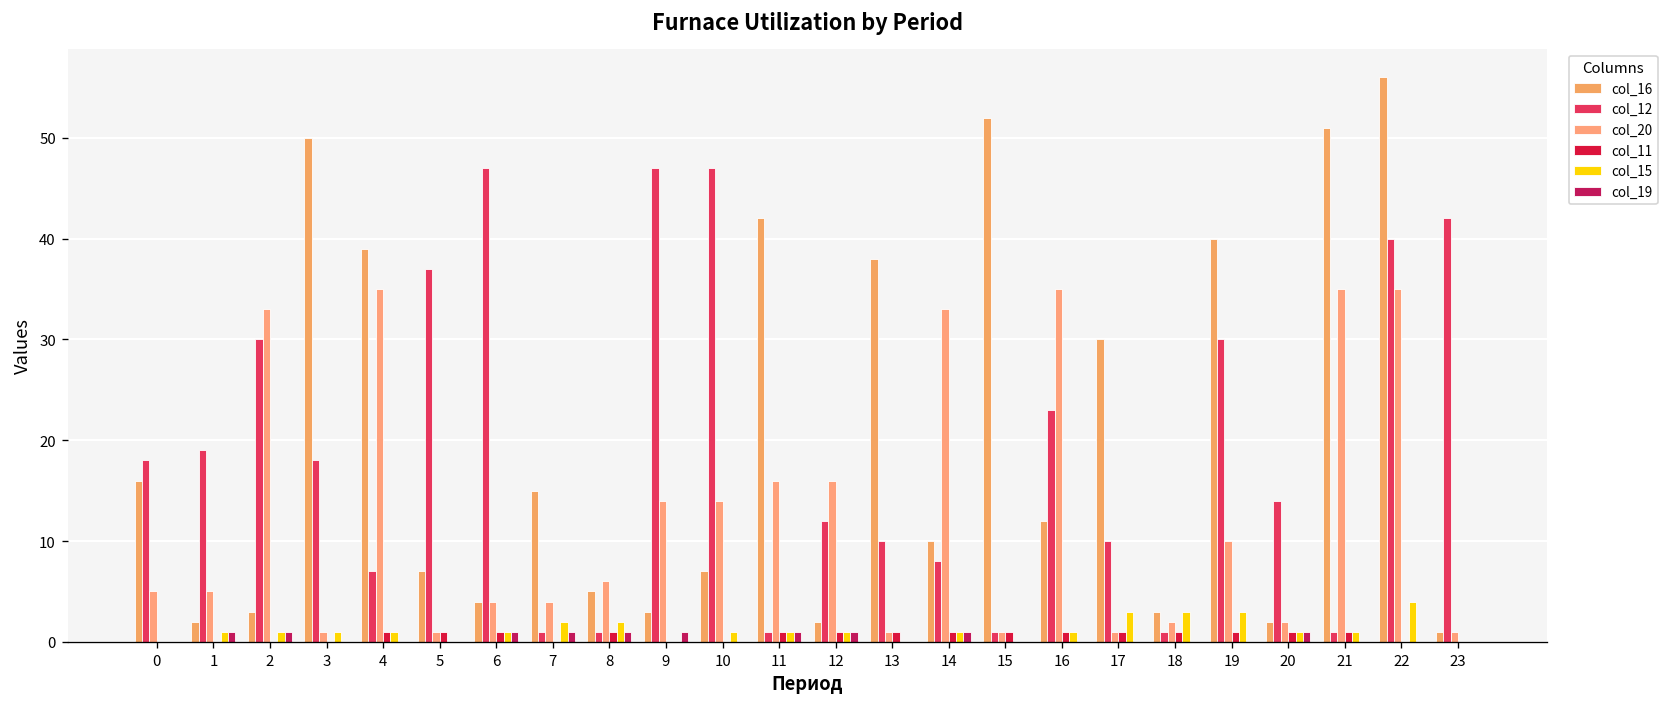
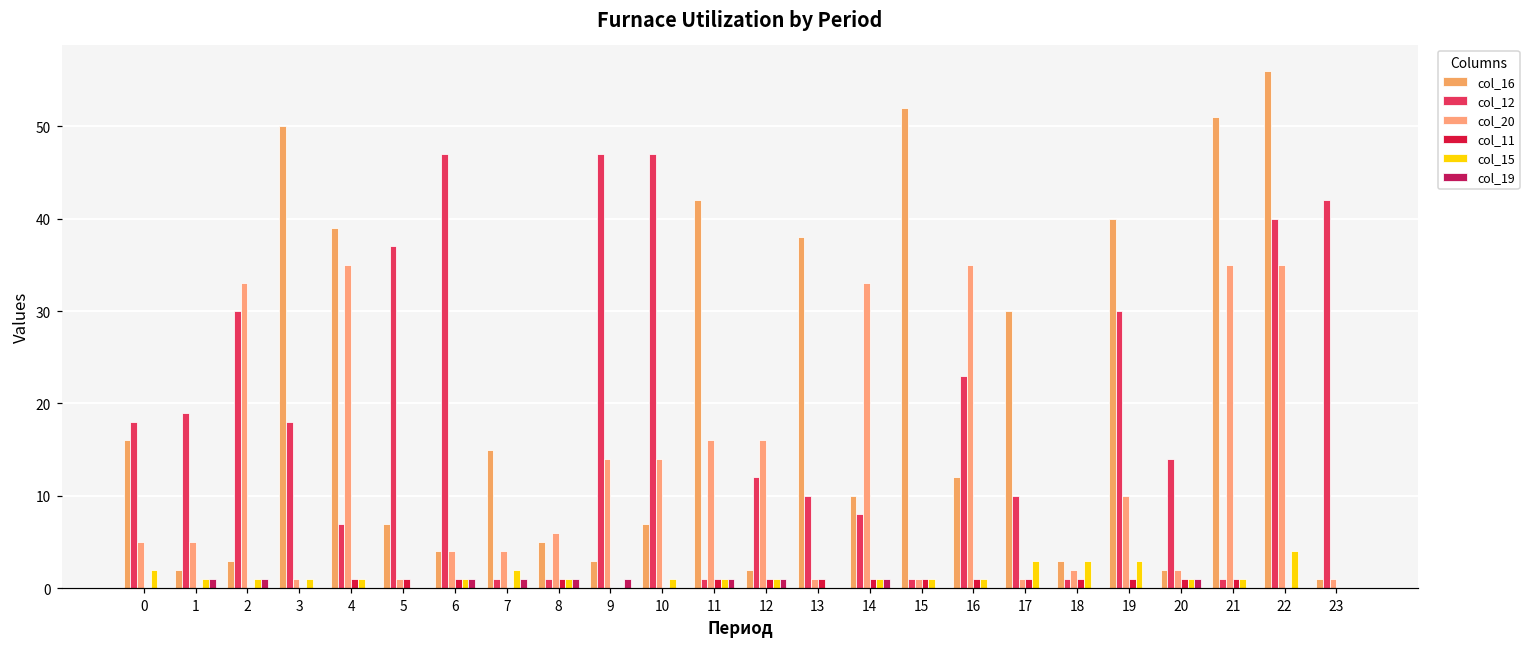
col_15, 0: 0 -> 2
col_15, 8: 2 -> 1
col_15, 15: 0 -> 1
